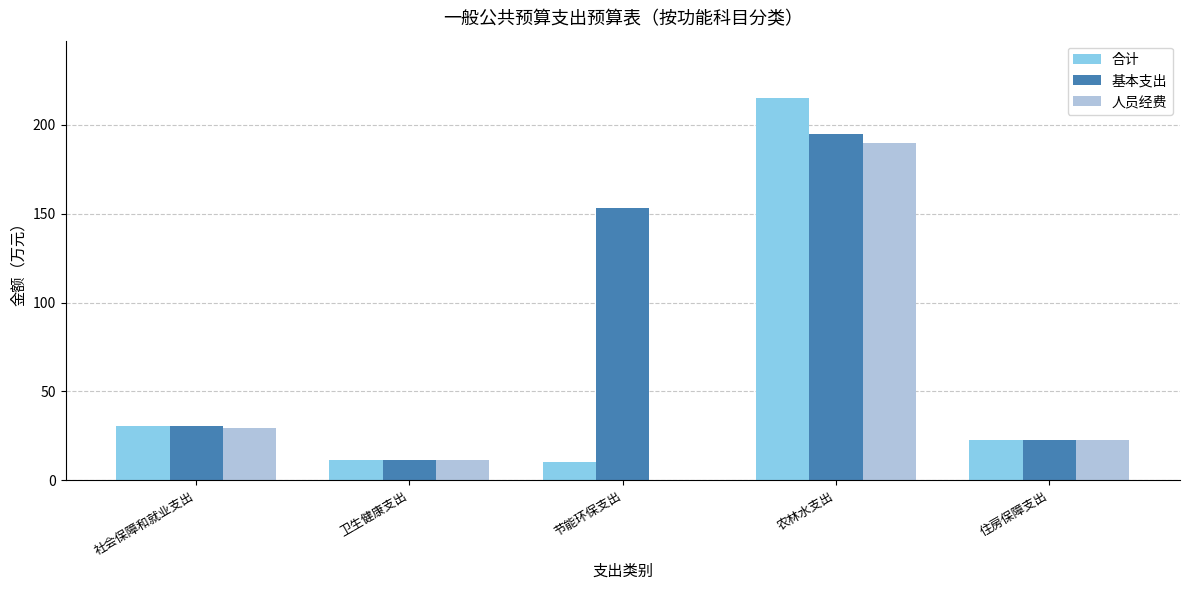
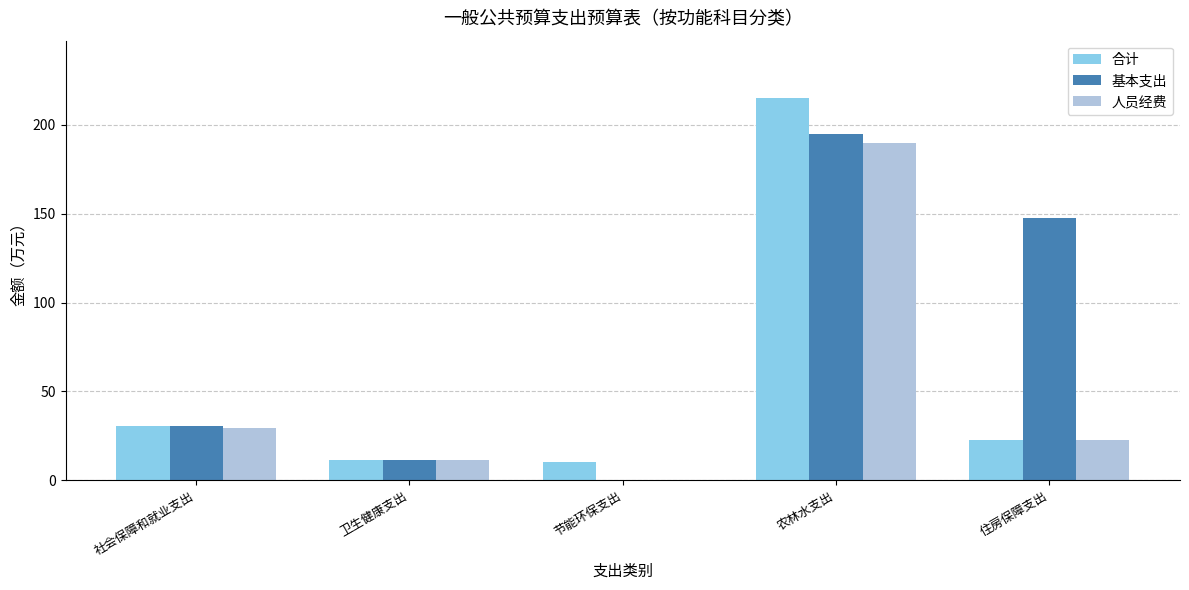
基本支出, 节能环保支出: 153 -> 0
基本支出, 住房保障支出: 23 -> 148
